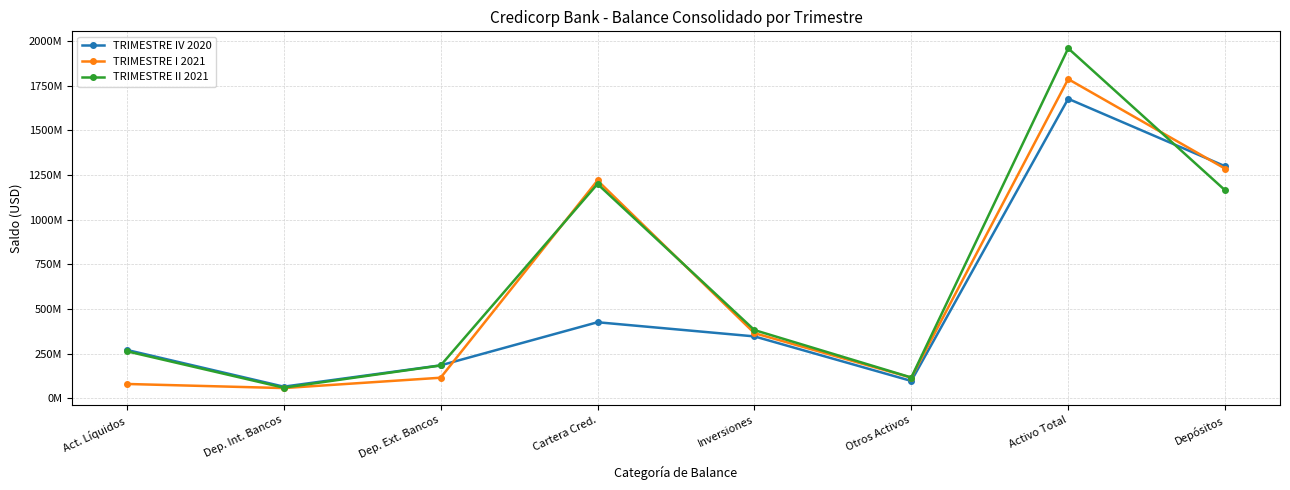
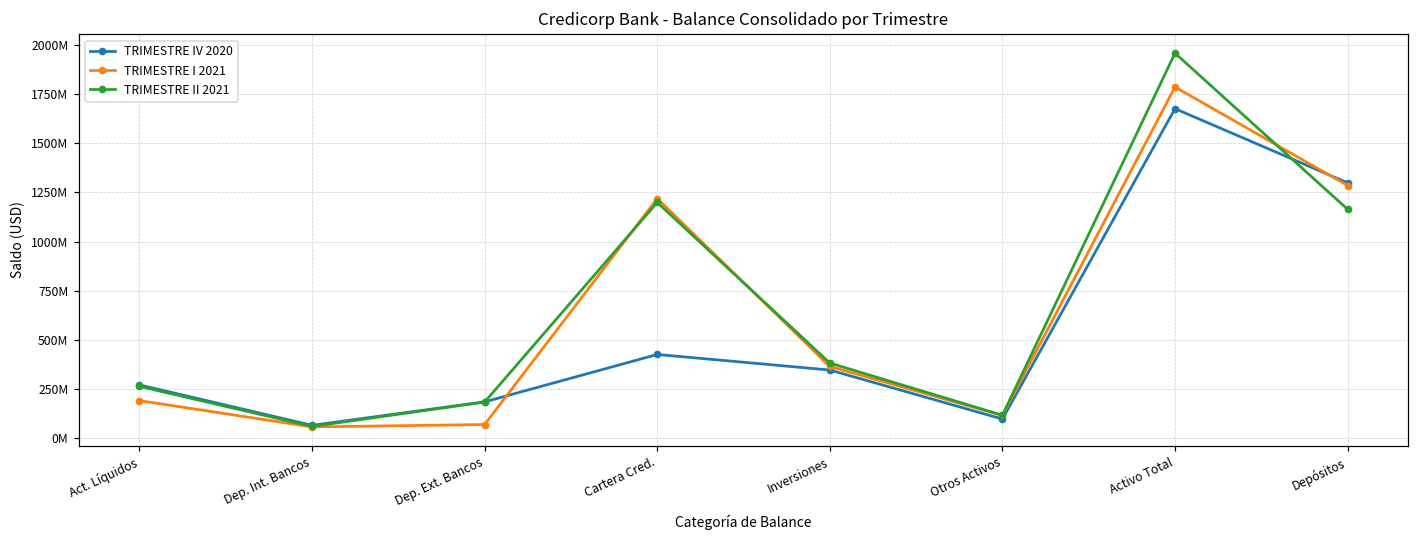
TRIMESTRE I 2021, Act. Líquidos: 80000000 -> 190000000
TRIMESTRE I 2021, Dep. Ext. Bancos: 110000000 -> 70000000
